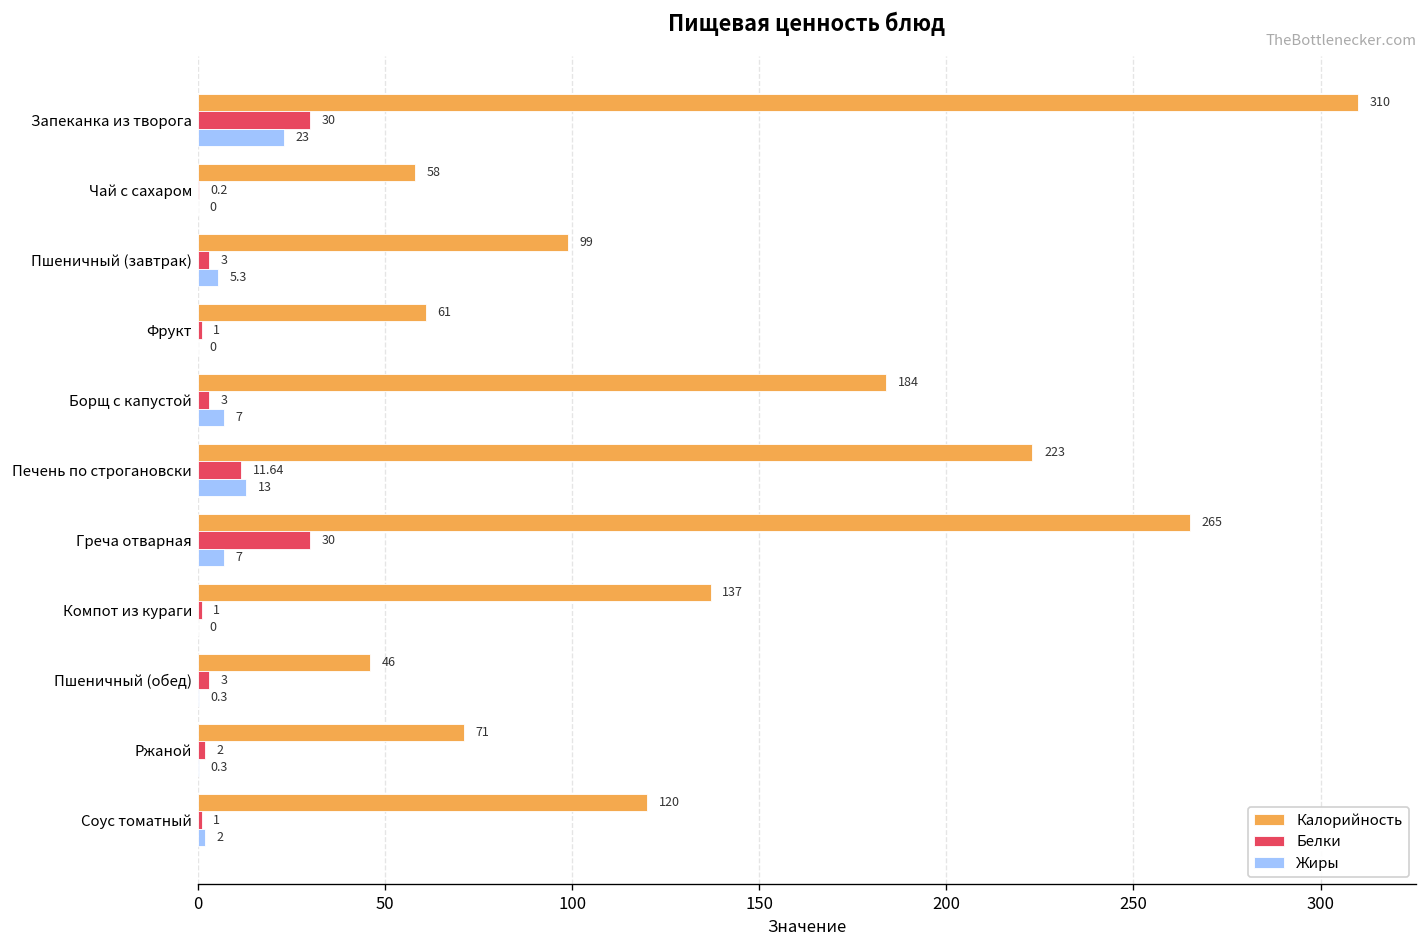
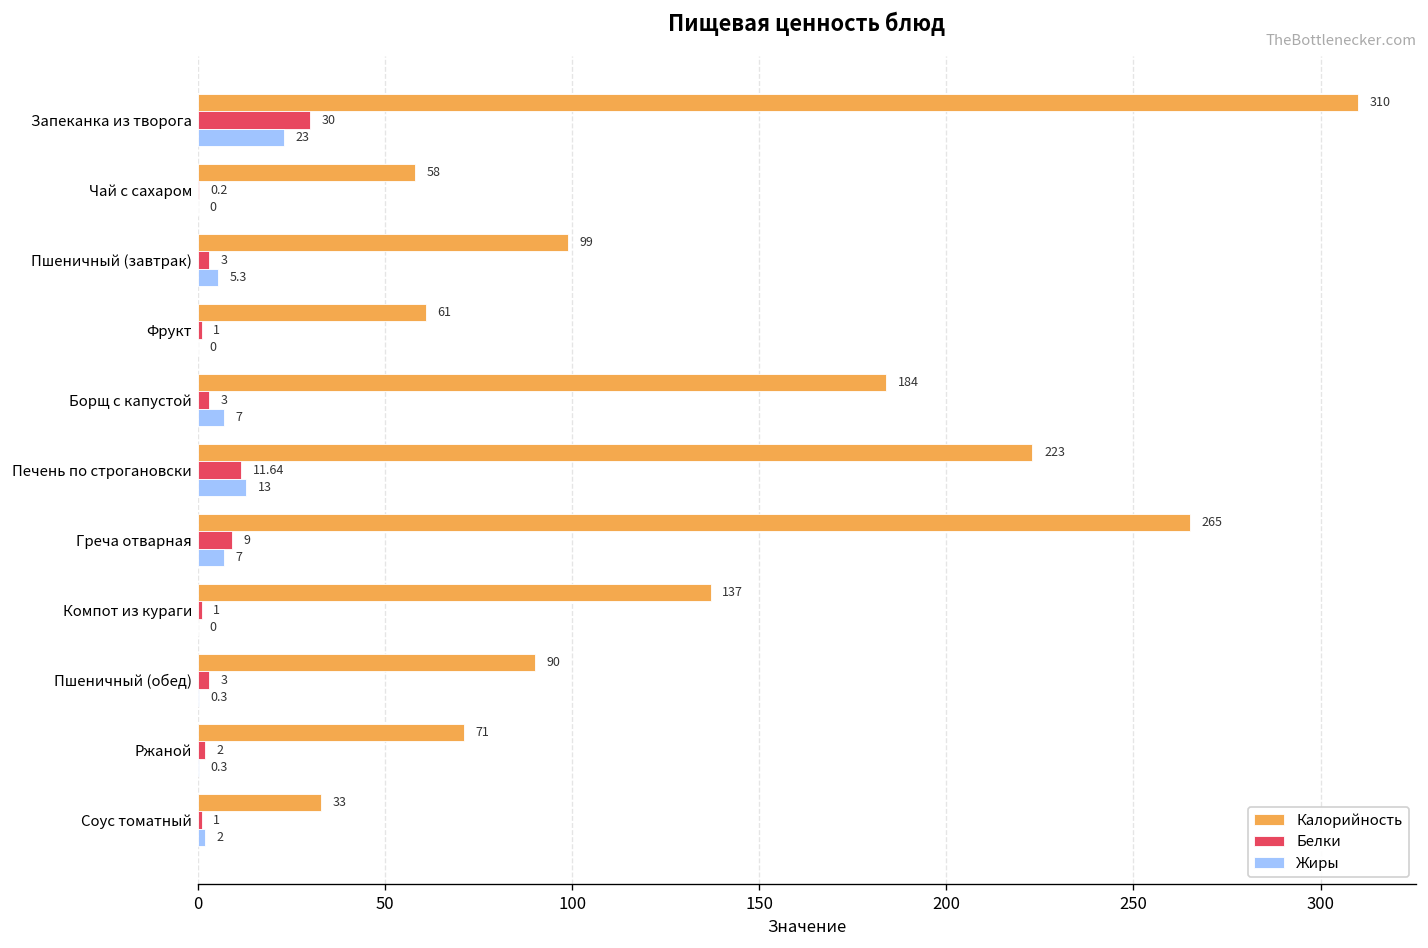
Белки, Греча отварная: 30 -> 9
Калорийность, Пшеничный (обед): 46 -> 90
Калорийность, Соус томатный: 120 -> 33
